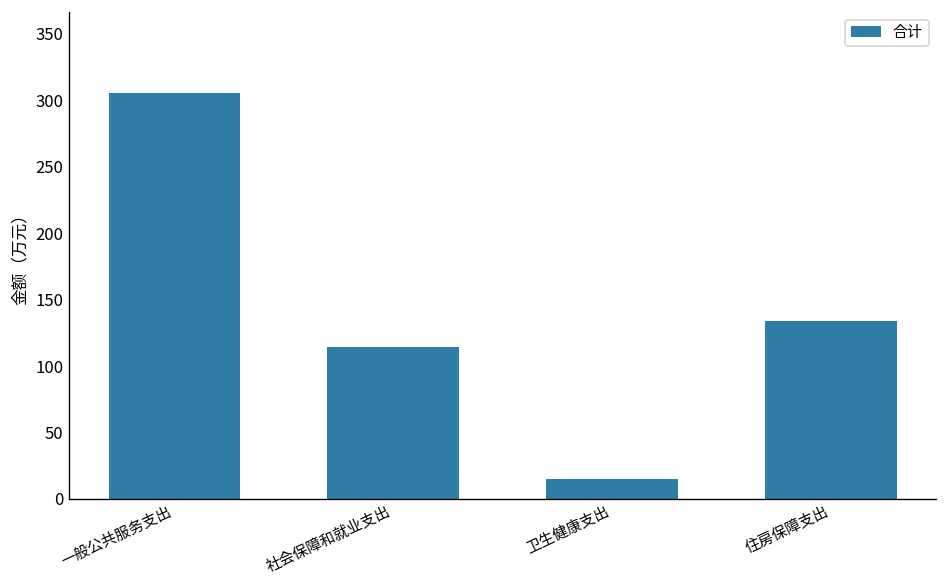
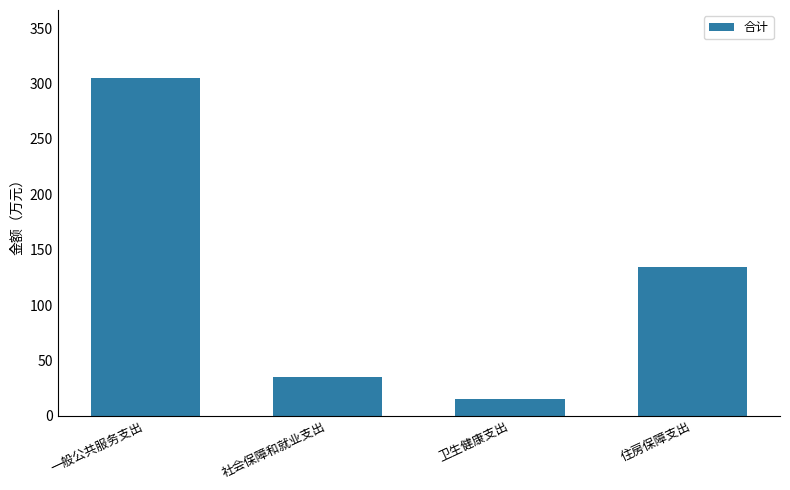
社会保障和就业支出: 114 -> 35
